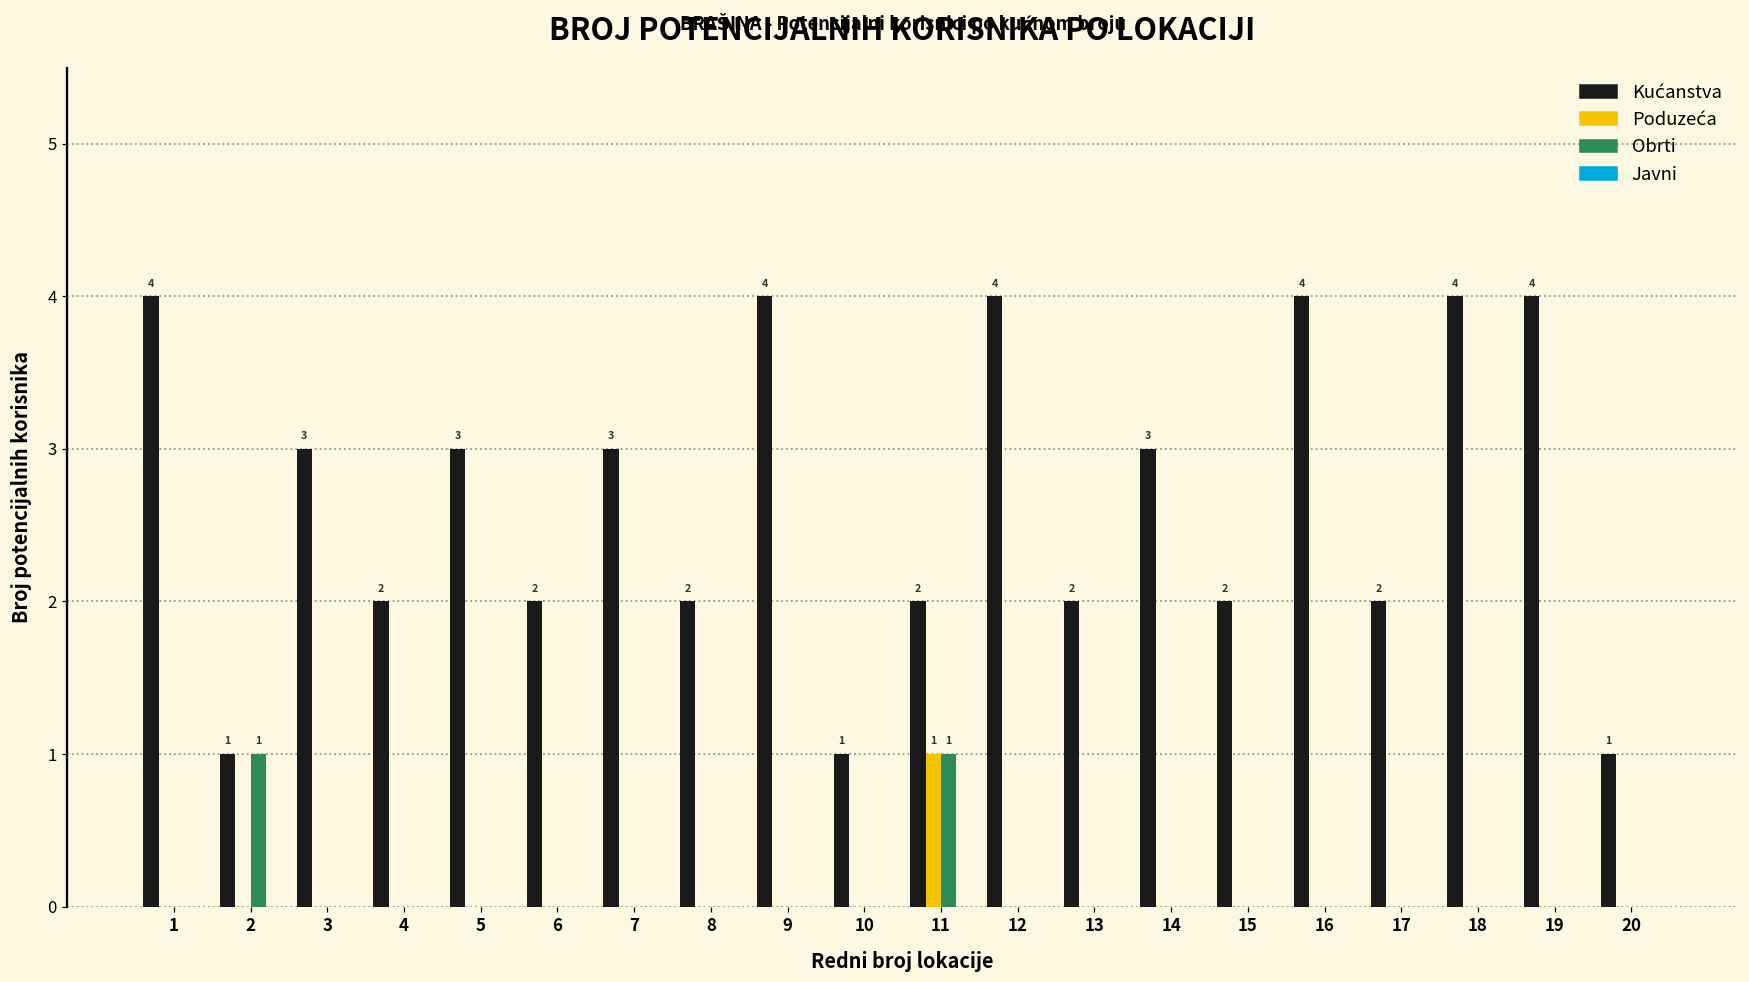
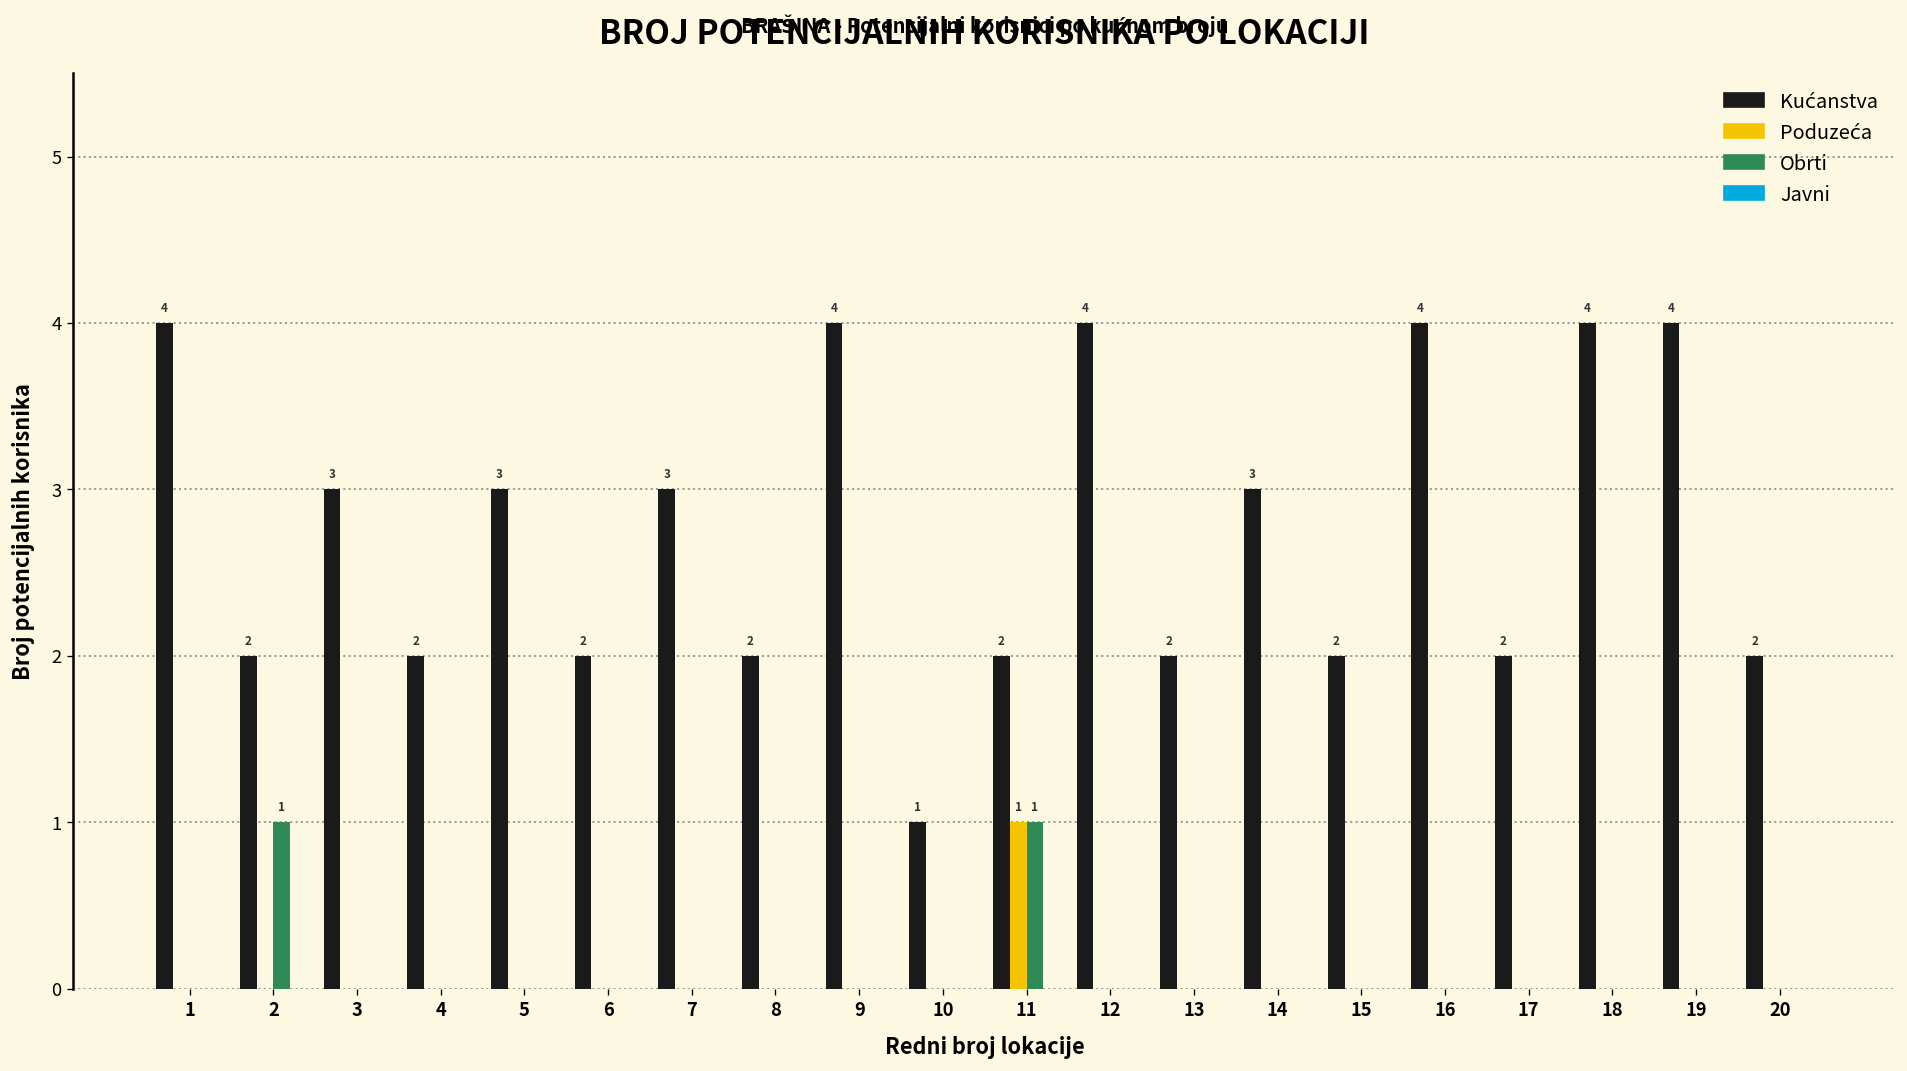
Kućanstva, 2: 1 -> 2
Kućanstva, 20: 1 -> 2
